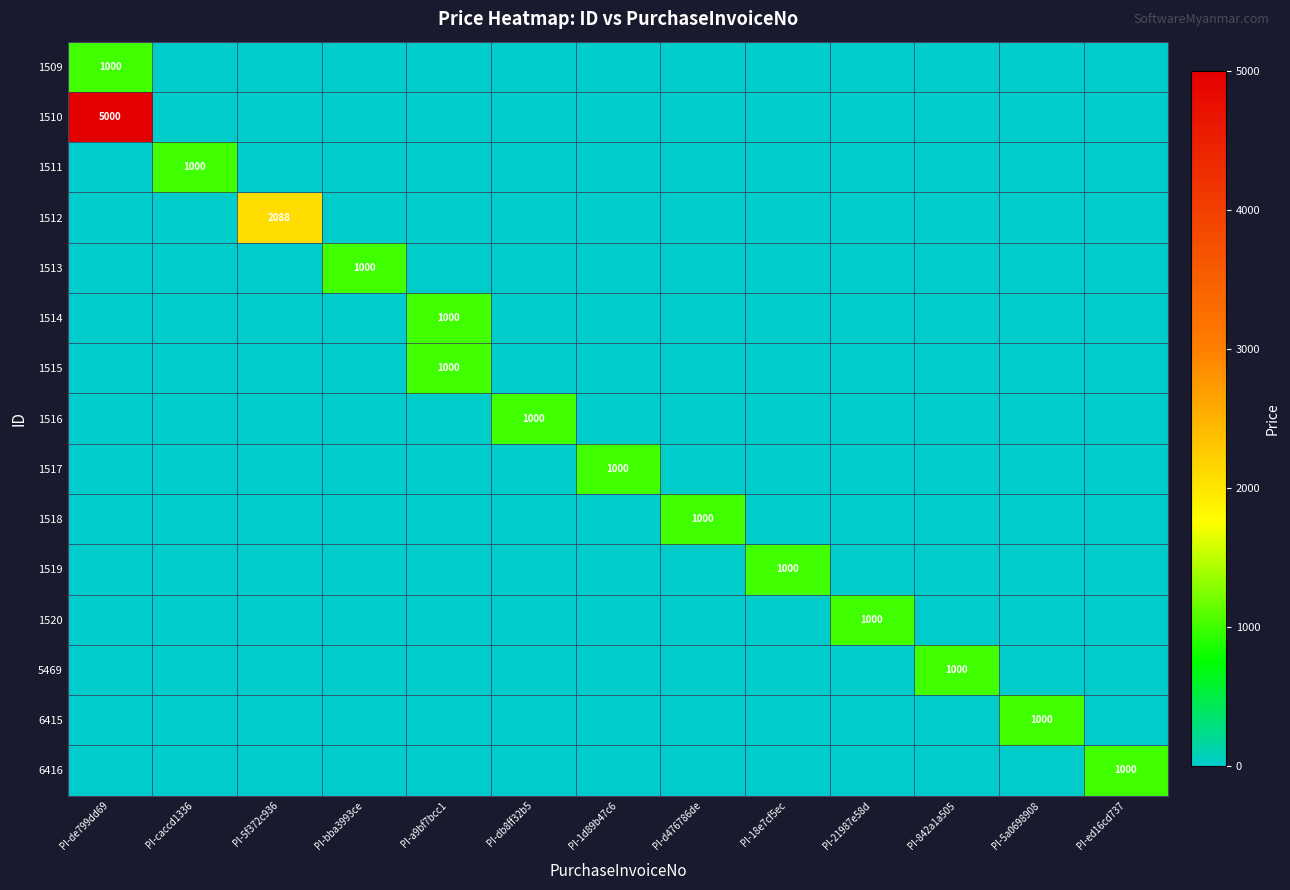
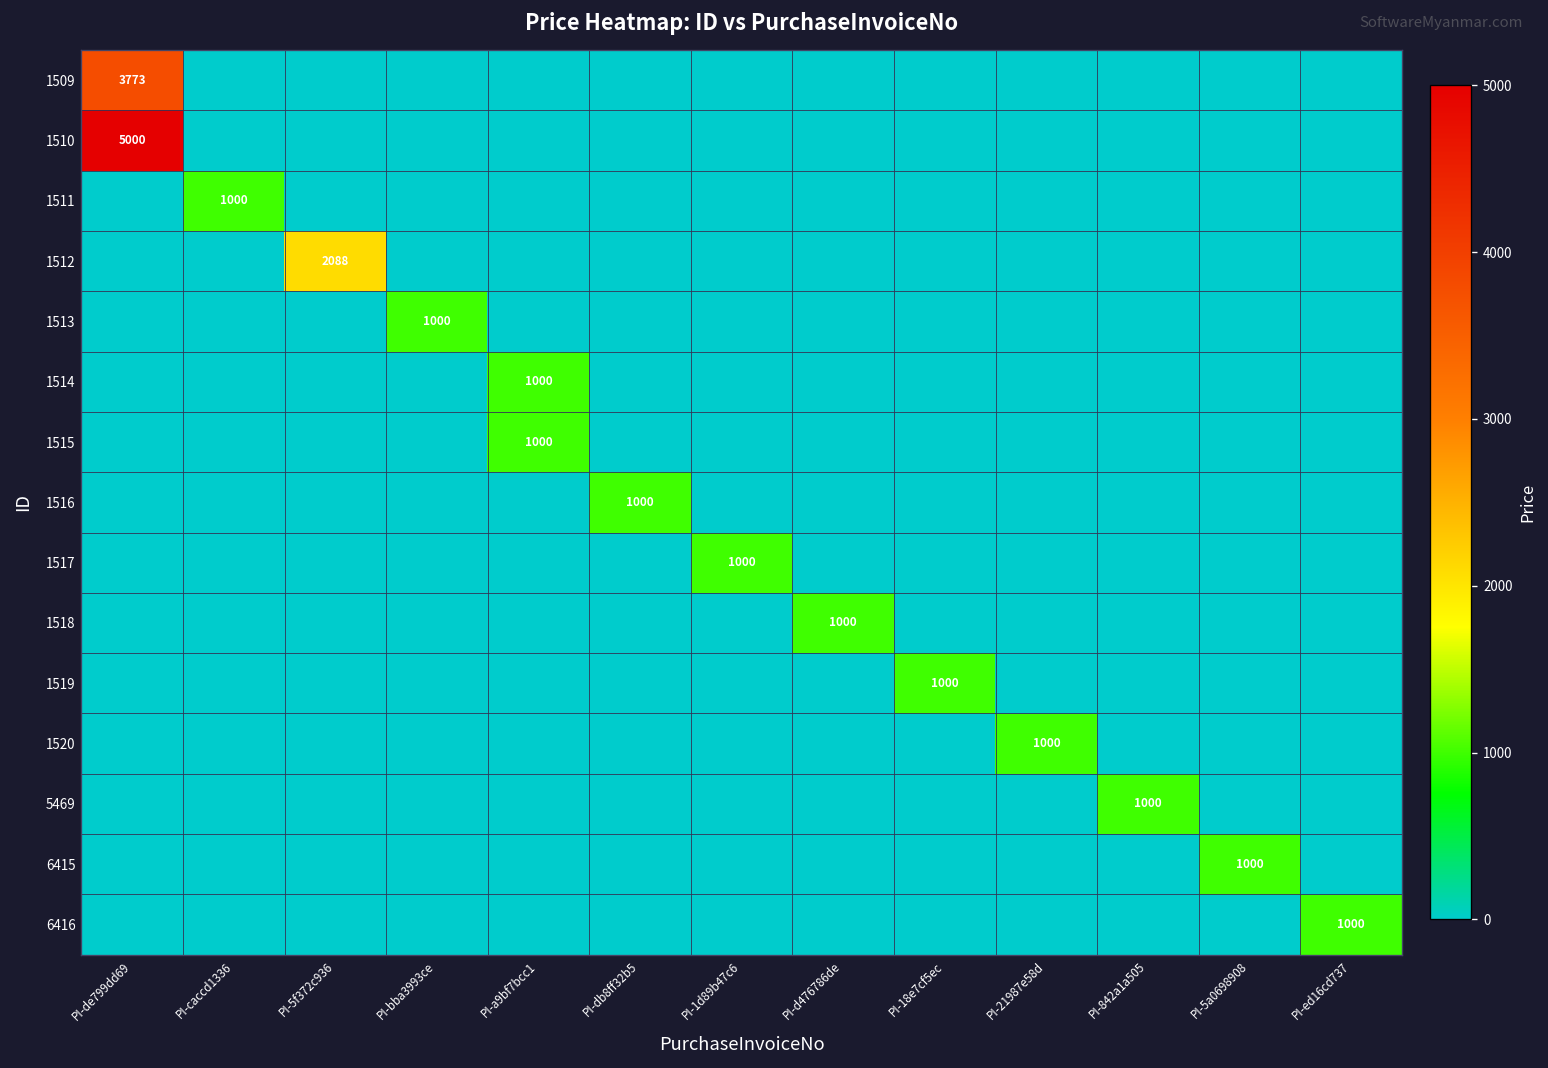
1509, PI-de799dd69: 1000 -> 3773
